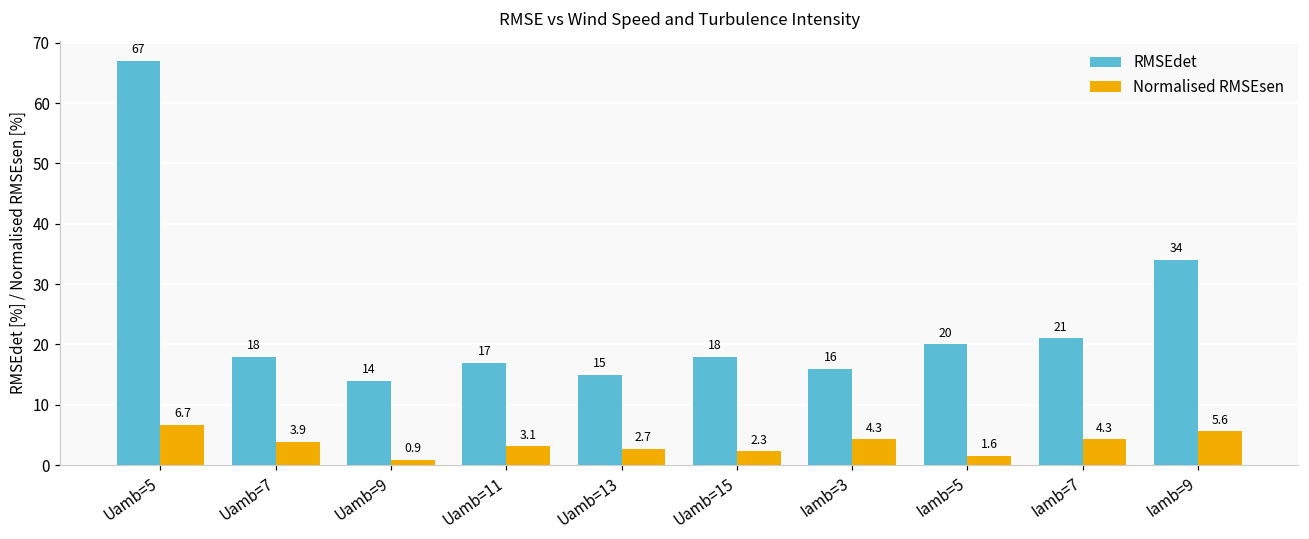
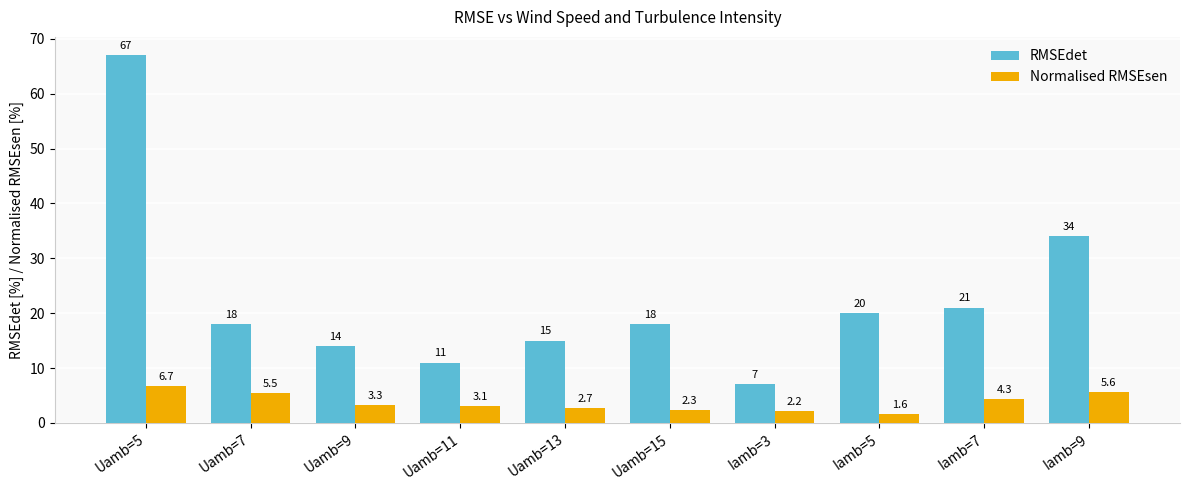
Normalised RMSEsen, Uamb=7: 3.9 -> 5.5
Normalised RMSEsen, Uamb=9: 0.9 -> 3.3
RMSEdet, Uamb=11: 17 -> 11
RMSEdet, Iamb=3: 16 -> 7
Normalised RMSEsen, Iamb=3: 4.3 -> 2.2
